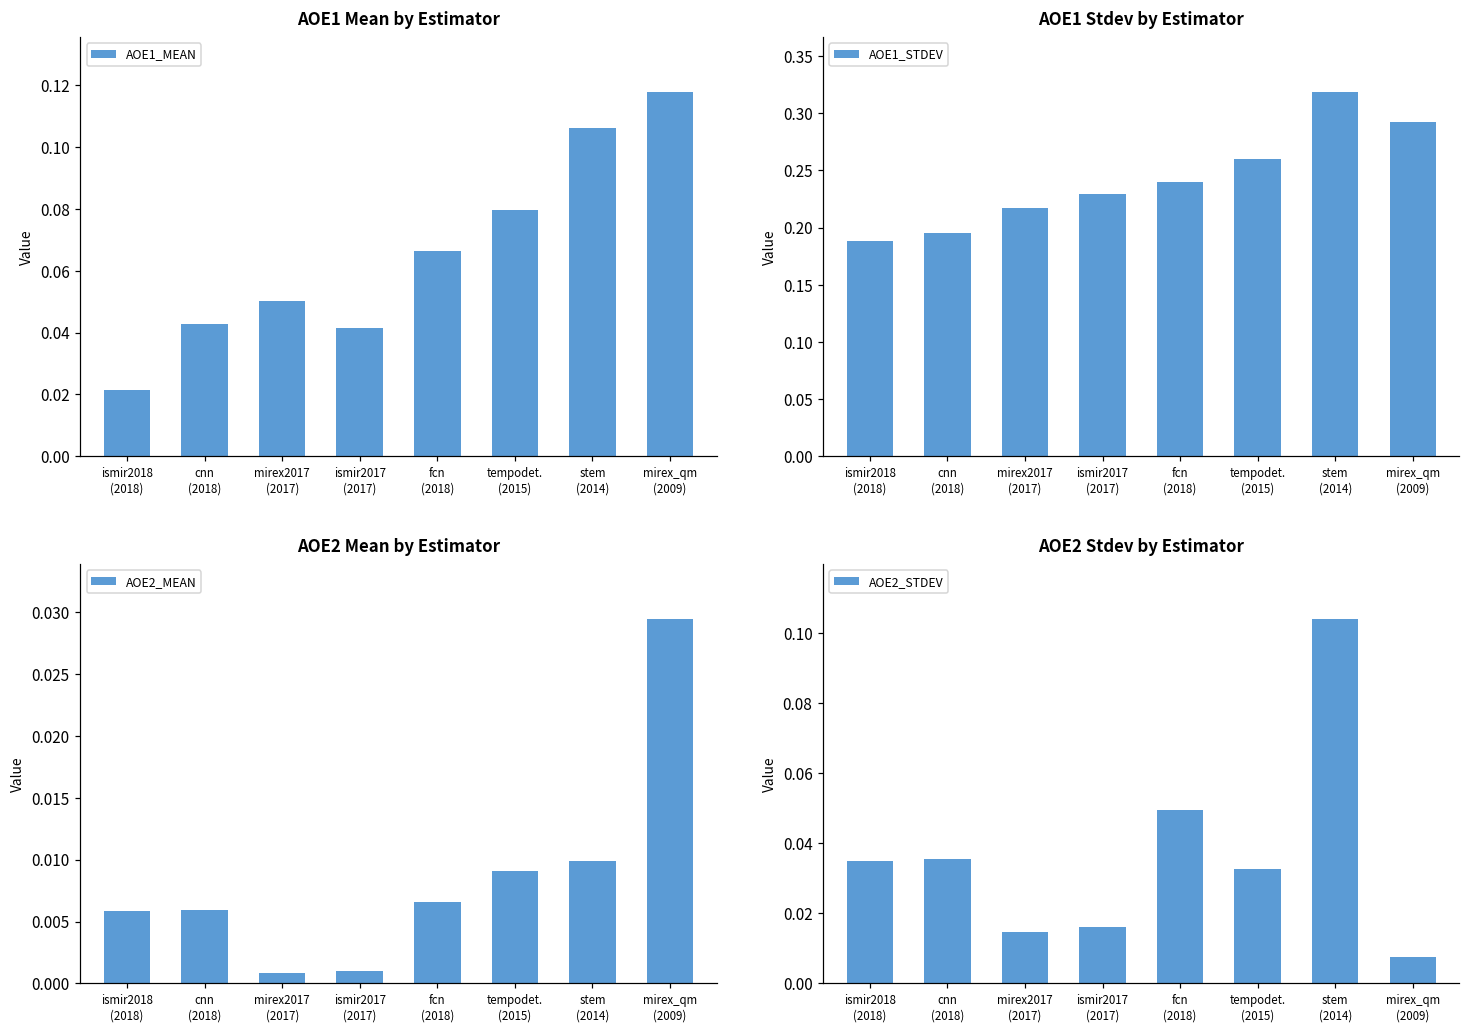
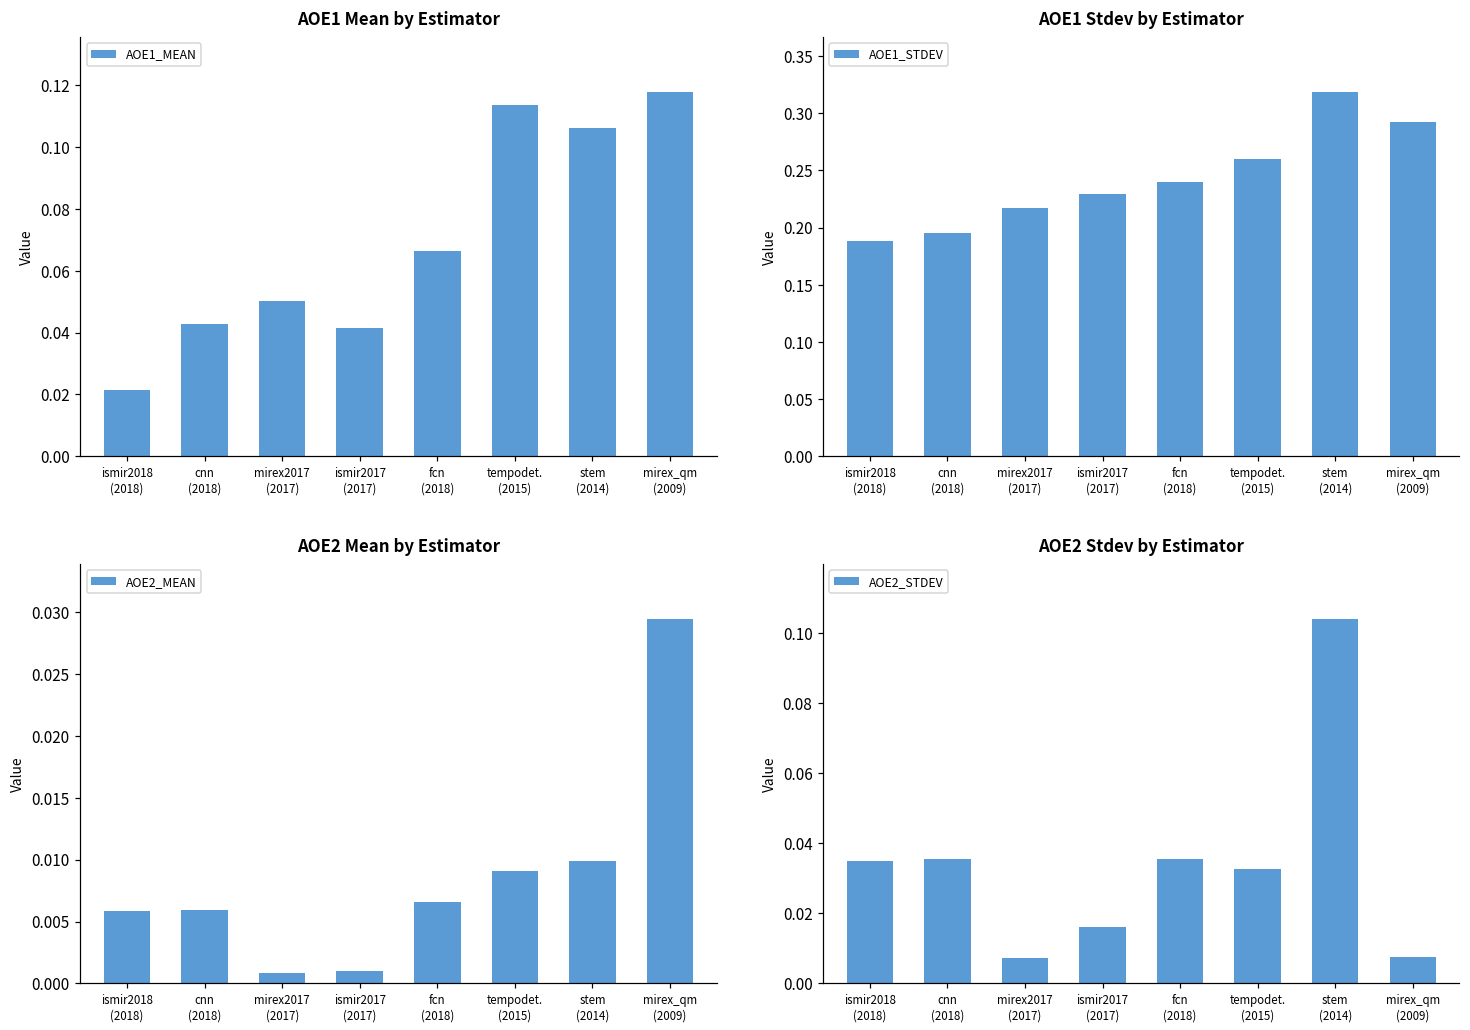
AOE1 Mean by Estimator, tempodet. (2015): 0.079 -> 0.114
AOE2 Stdev by Estimator, mirex2017 (2017): 0.015 -> 0.007
AOE2 Stdev by Estimator, fcn (2018): 0.049 -> 0.036
